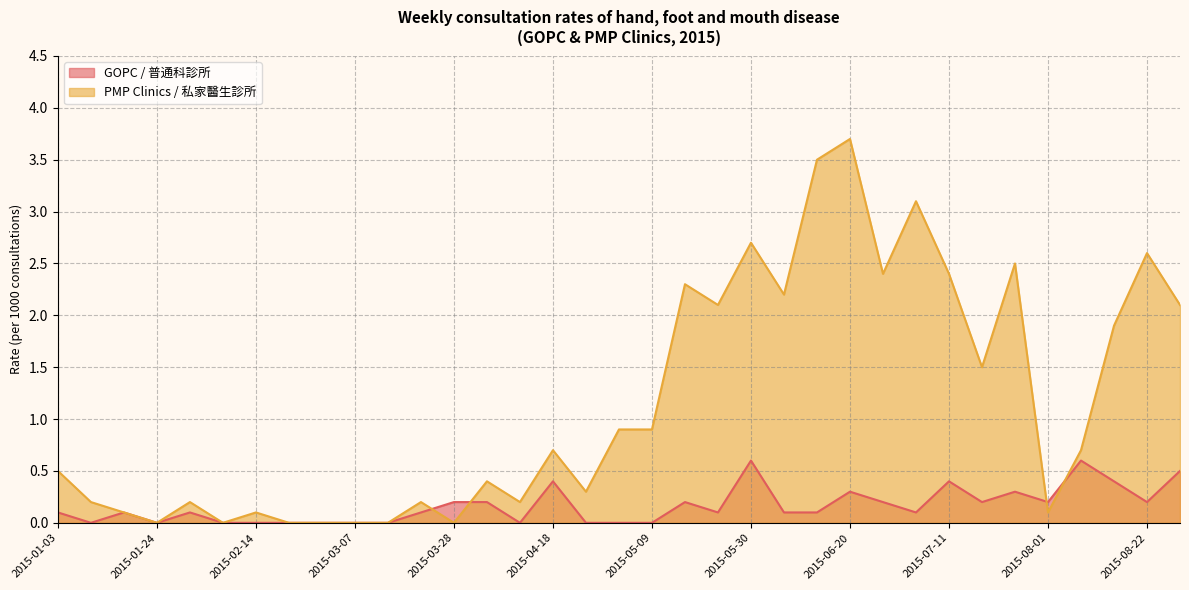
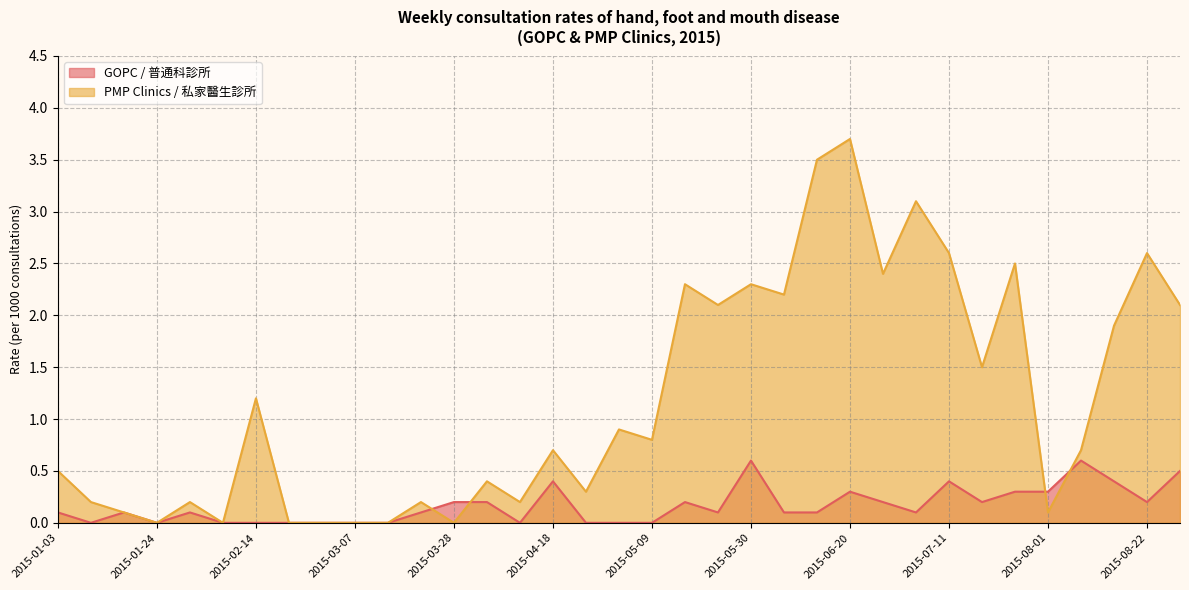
PMP Clinics / 私家醫生診所, 2015-02-14: 0.1 -> 1.2
PMP Clinics / 私家醫生診所, 2015-05-09: 0.9 -> 0.8
PMP Clinics / 私家醫生診所, 2015-05-30: 2.7 -> 2.3
PMP Clinics / 私家醫生診所, 2015-07-11: 2.4 -> 2.6
GOPC / 普通科診所, 2015-08-01: 0.2 -> 0.3
